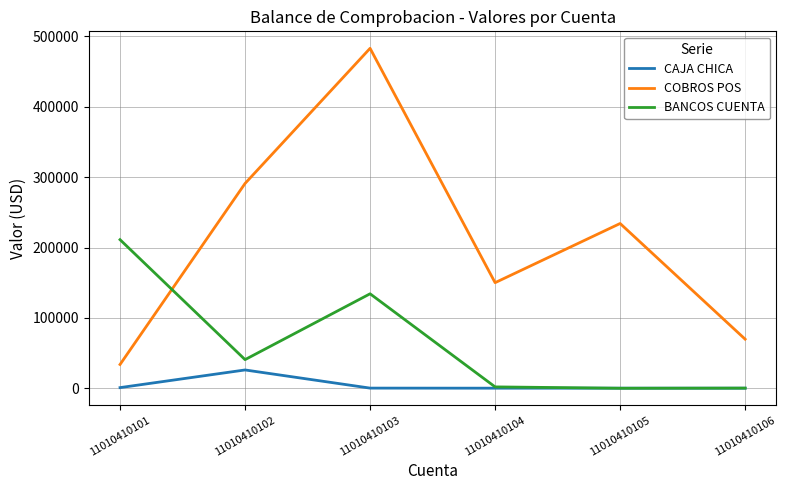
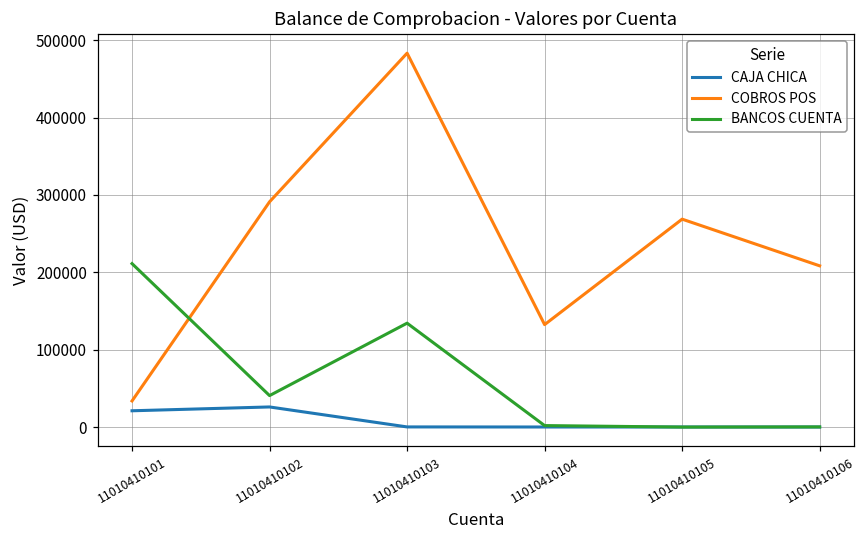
CAJA CHICA, 11010410101: 0 -> 20000
COBROS POS, 11010410104: 150000 -> 130000
COBROS POS, 11010410105: 230000 -> 270000
COBROS POS, 11010410106: 70000 -> 210000
